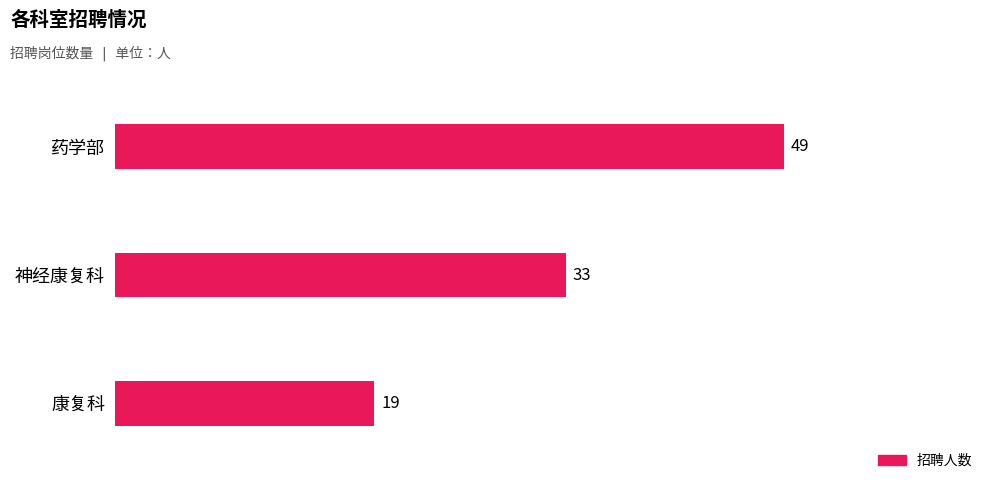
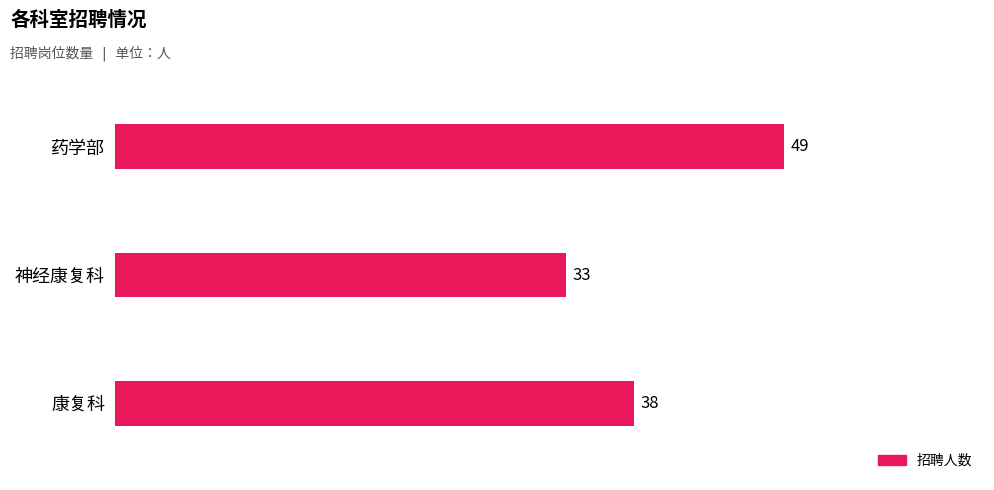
康复科: 19 -> 38
